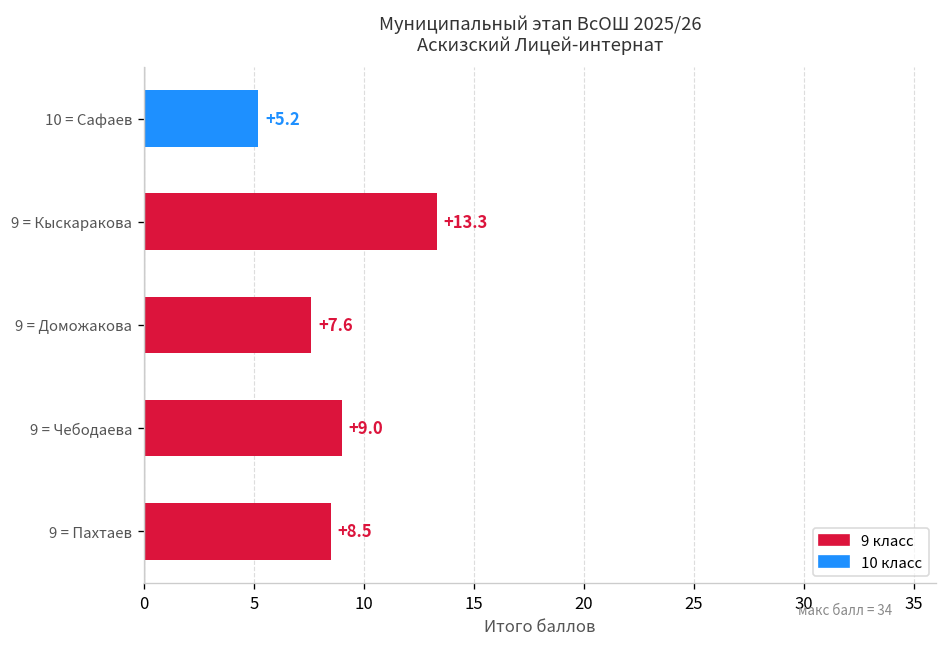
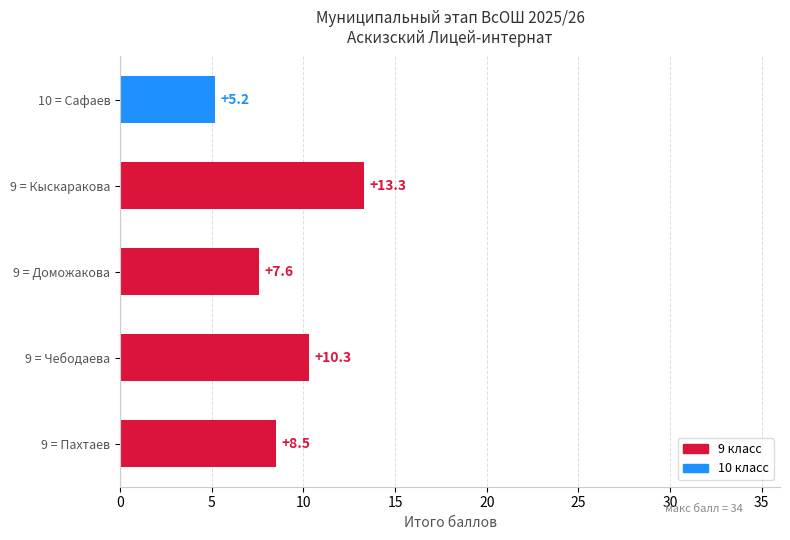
9 = Чебодаева: +9.0 -> +10.3
